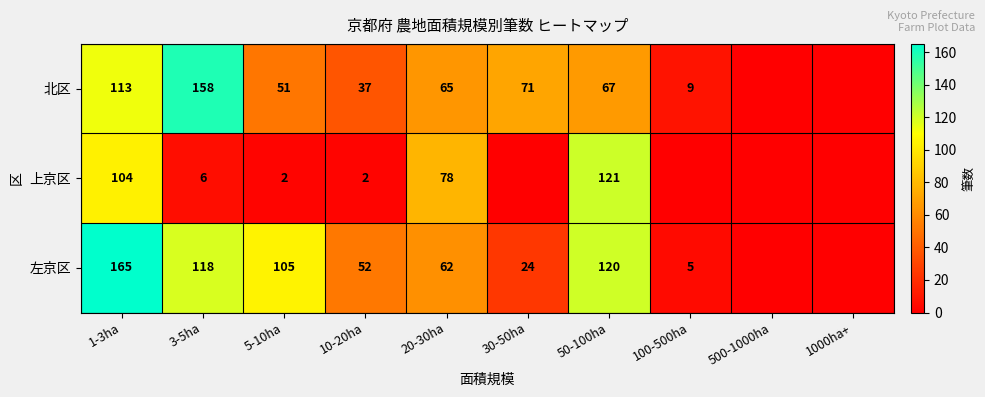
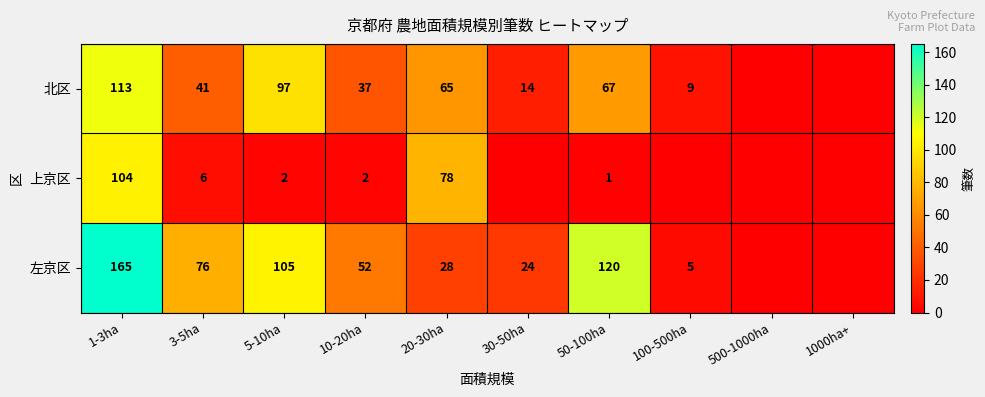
北区, 3-5ha: 158 -> 41
北区, 5-10ha: 51 -> 97
北区, 30-50ha: 71 -> 14
上京区, 50-100ha: 121 -> 1
左京区, 3-5ha: 118 -> 76
左京区, 20-30ha: 62 -> 28
